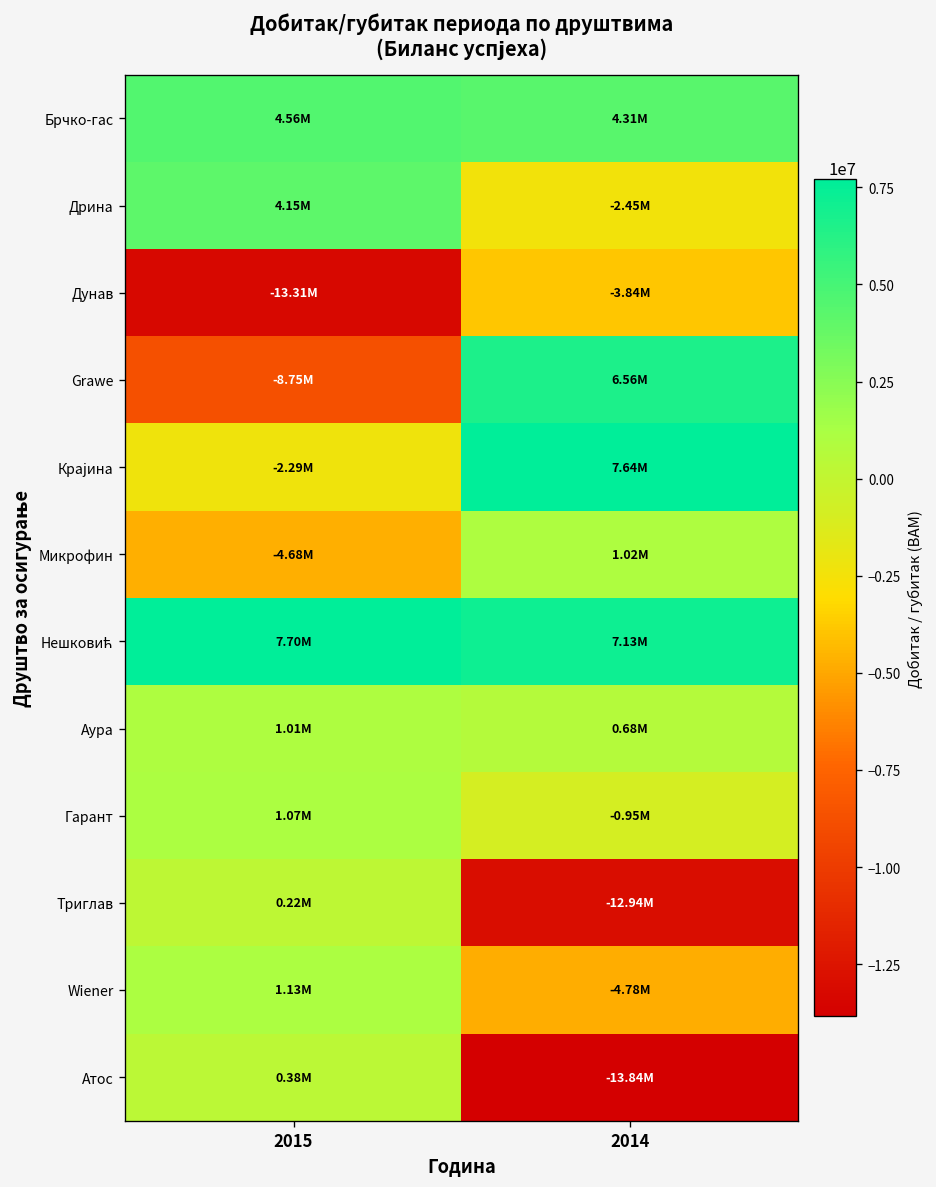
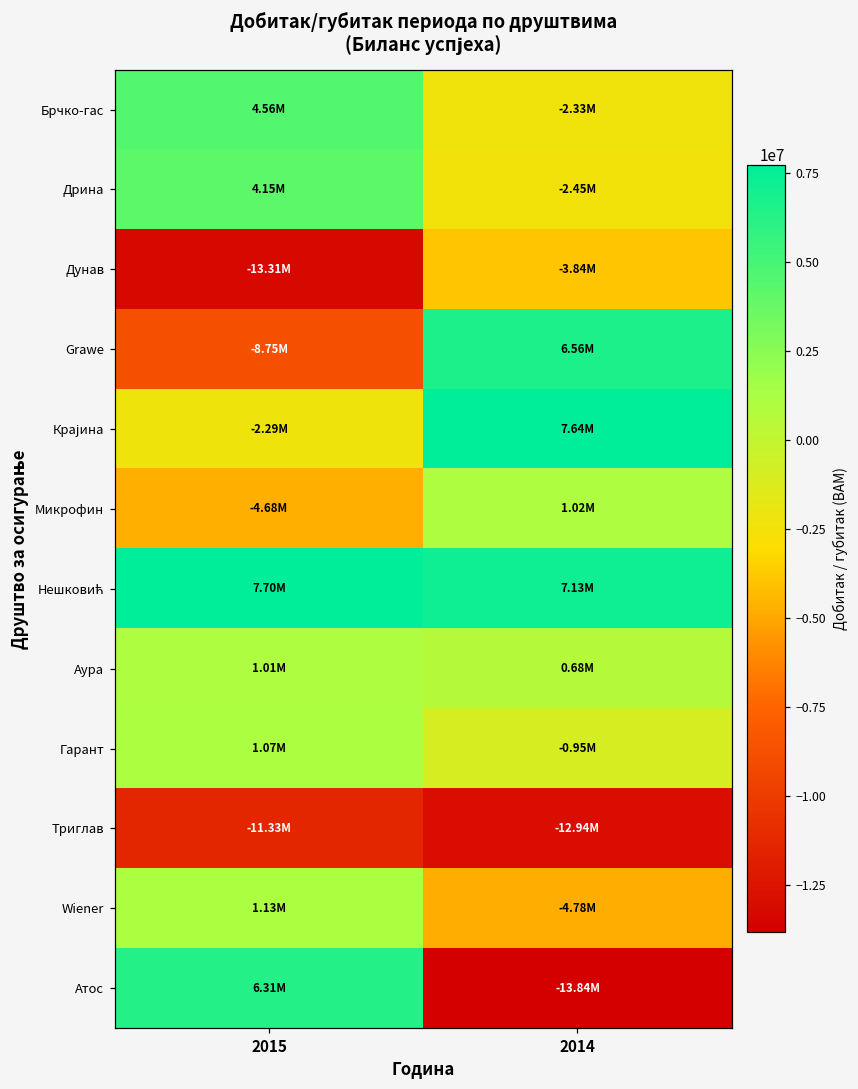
Брчко-гас, 2014: 4.31M -> -2.33M
Триглав, 2015: 0.22M -> -11.33M
Атос, 2015: 0.38M -> 6.31M
